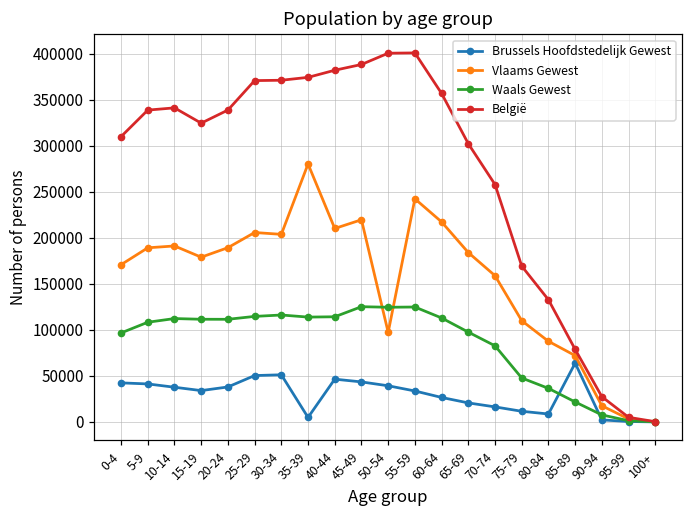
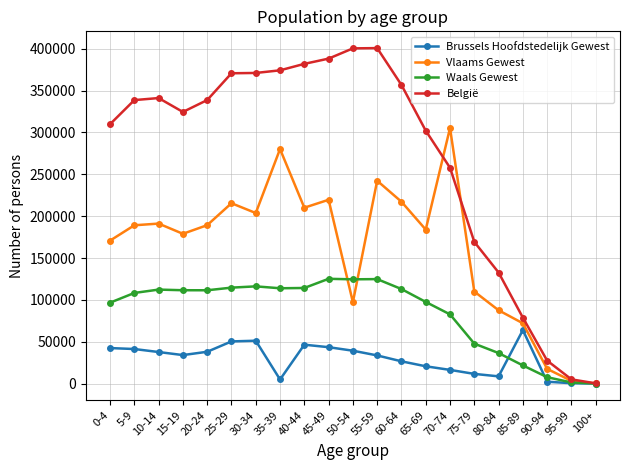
Vlaams Gewest, 25-29: 210000 -> 220000
Vlaams Gewest, 70-74: 160000 -> 310000
